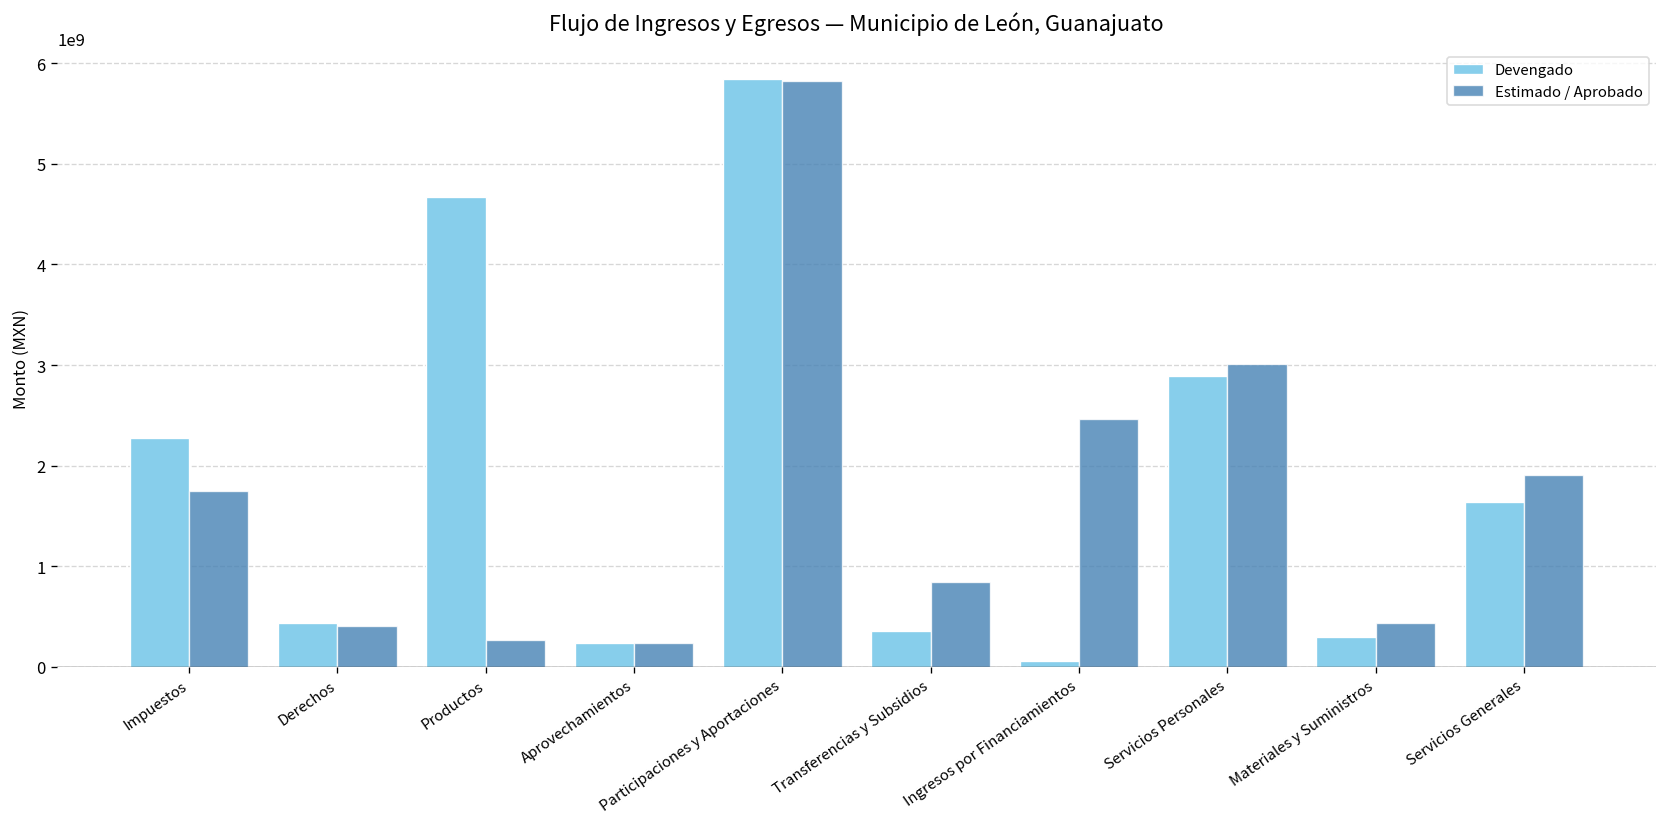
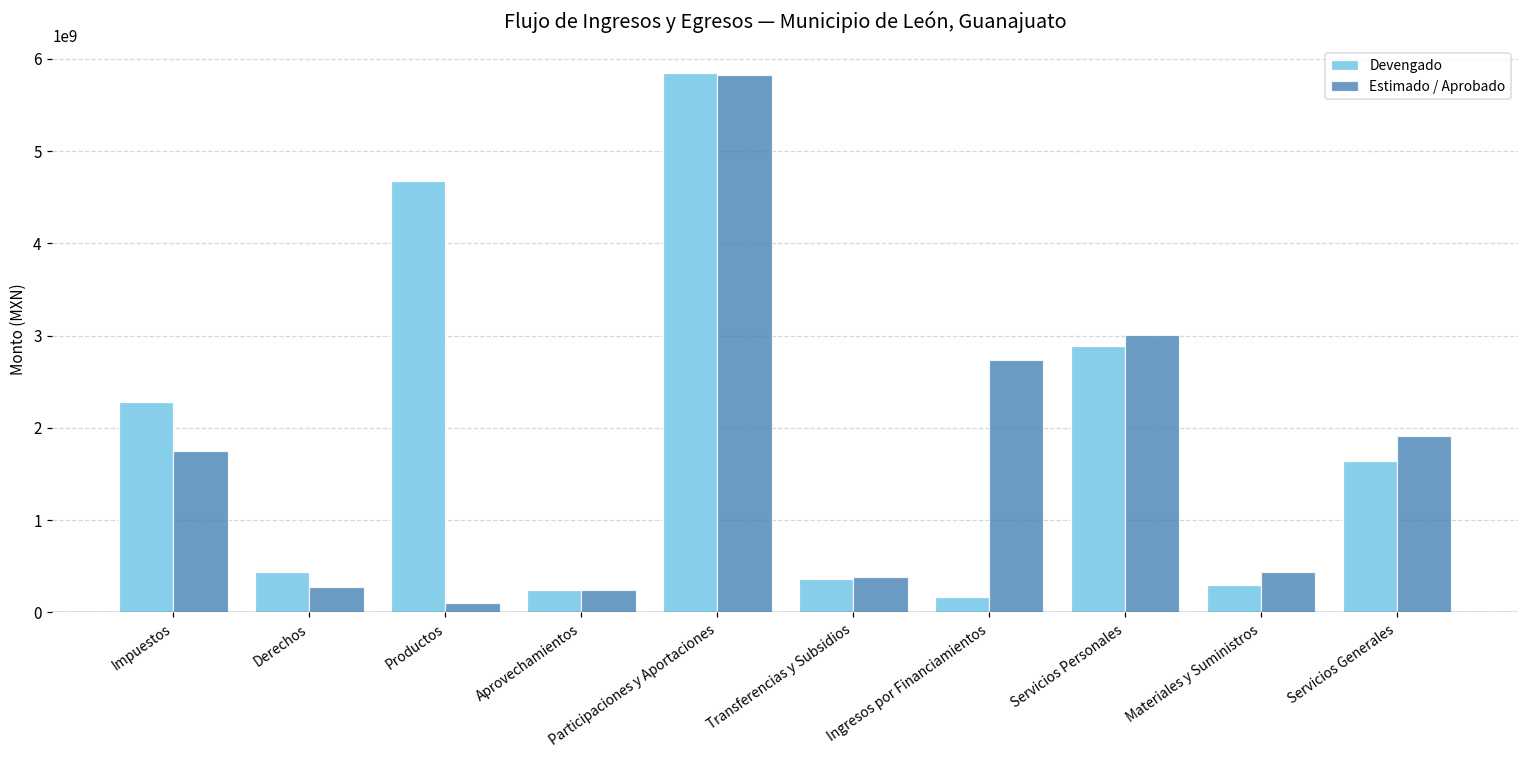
Estimado / Aprobado, Derechos: 400000000 -> 300000000
Estimado / Aprobado, Productos: 300000000 -> 100000000
Estimado / Aprobado, Transferencias y Subsidios: 800000000 -> 400000000
Devengado, Ingresos por Financiamientos: 100000000 -> 200000000
Estimado / Aprobado, Ingresos por Financiamientos: 2500000000 -> 2700000000
